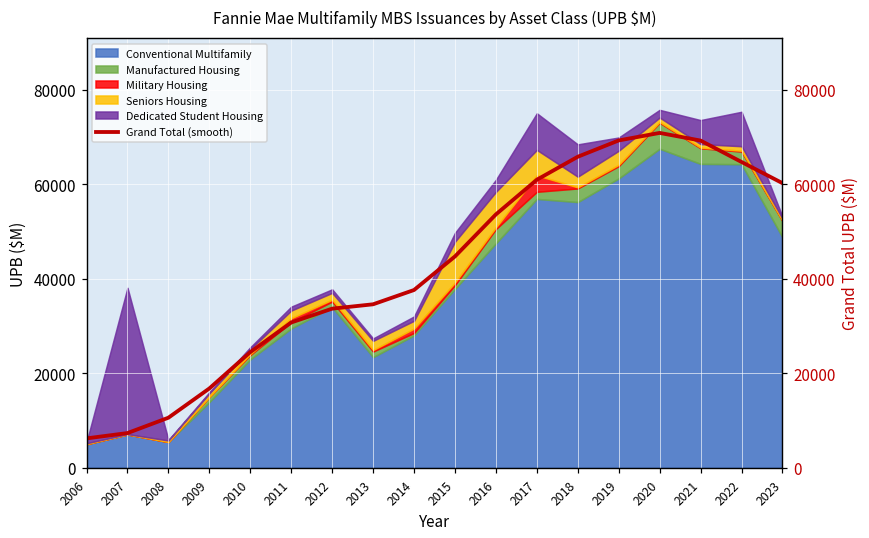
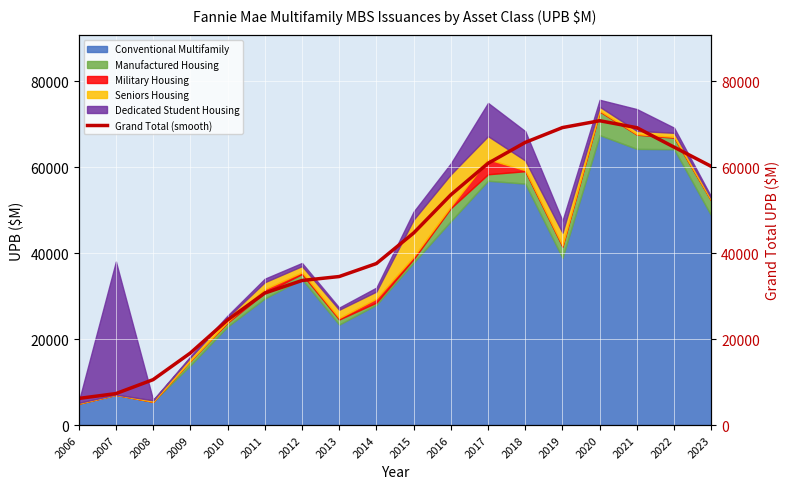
Conventional Multifamily, 2019: 61000 -> 39000
Dedicated Student Housing, 2022: 7000 -> 1000
